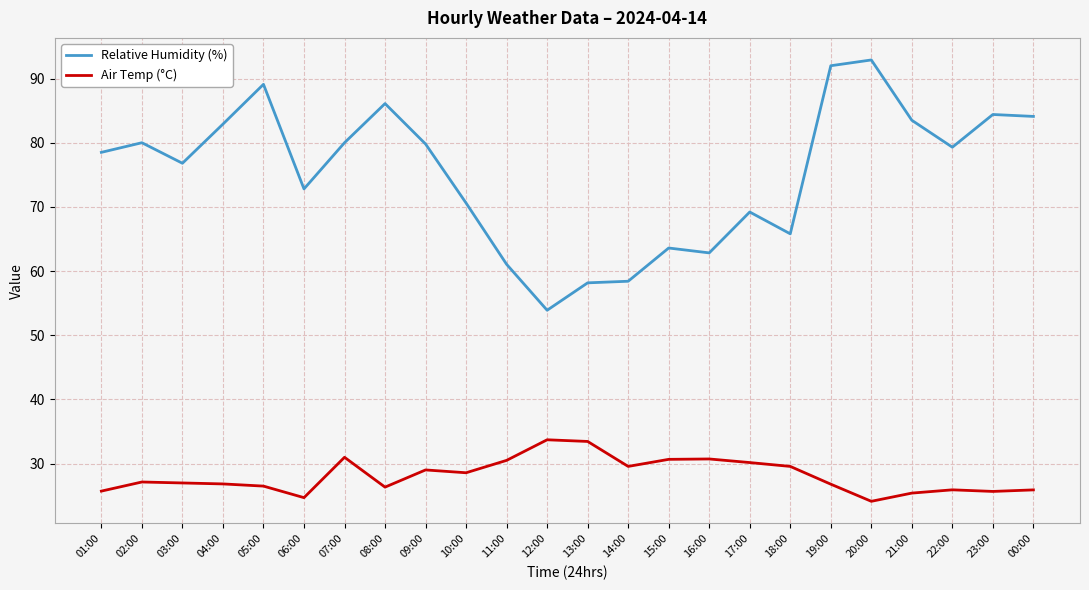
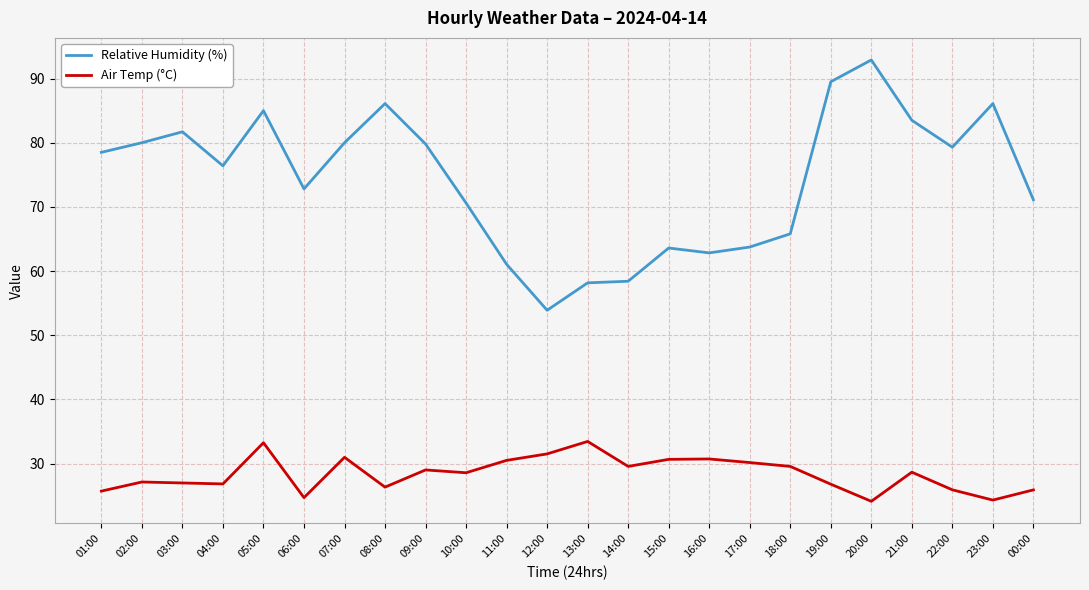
Relative Humidity (%), 03:00: 77 -> 82
Relative Humidity (%), 04:00: 83 -> 76
Relative Humidity (%), 05:00: 89 -> 85
Air Temp (°C), 05:00: 26 -> 33
Air Temp (°C), 12:00: 34 -> 32
Relative Humidity (%), 17:00: 69 -> 64
Relative Humidity (%), 19:00: 92 -> 90
Air Temp (°C), 21:00: 25 -> 29
Relative Humidity (%), 23:00: 84 -> 86
Air Temp (°C), 23:00: 26 -> 24
Relative Humidity (%), 00:00: 84 -> 71
